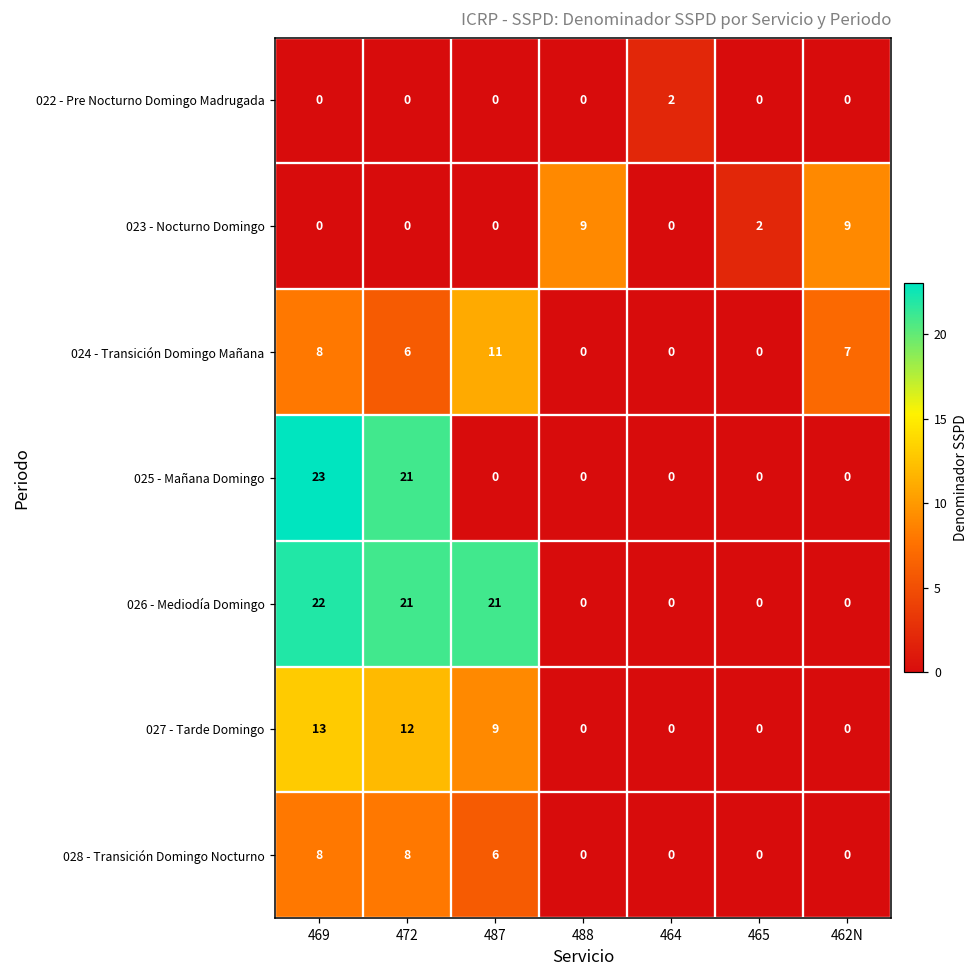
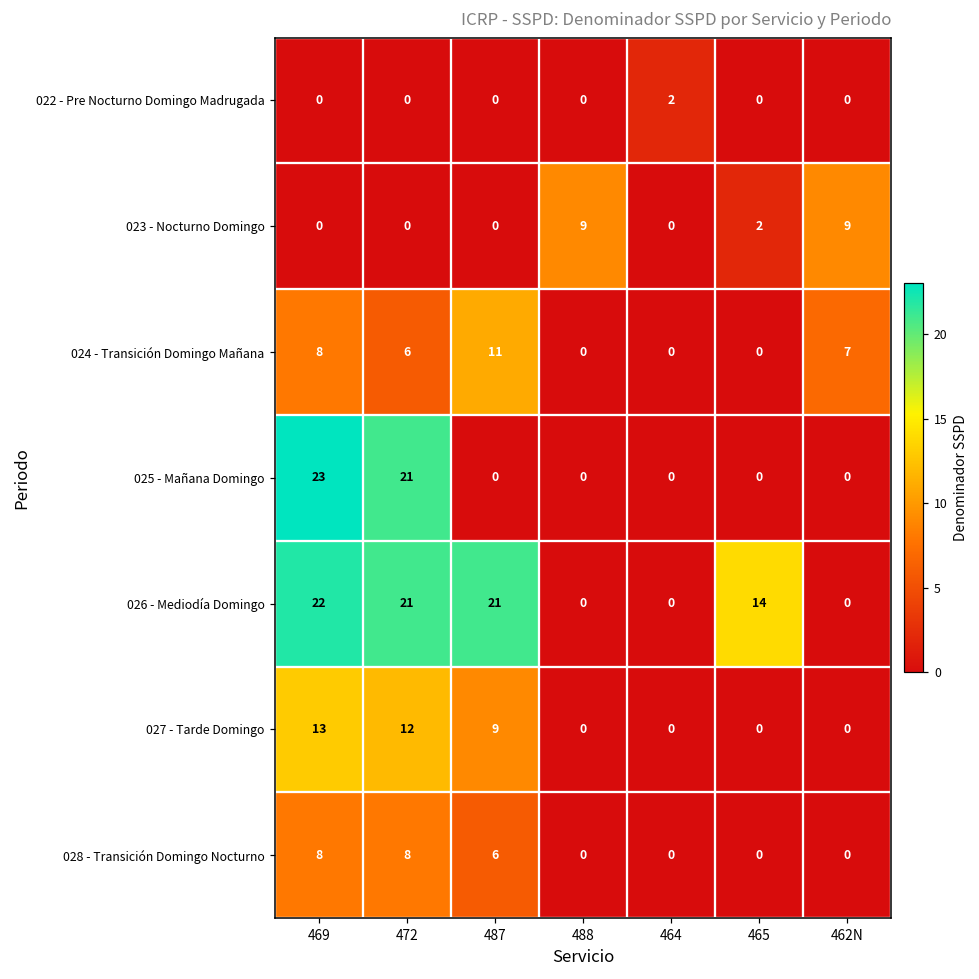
026 - Mediodía Domingo, 465: 0 -> 14
